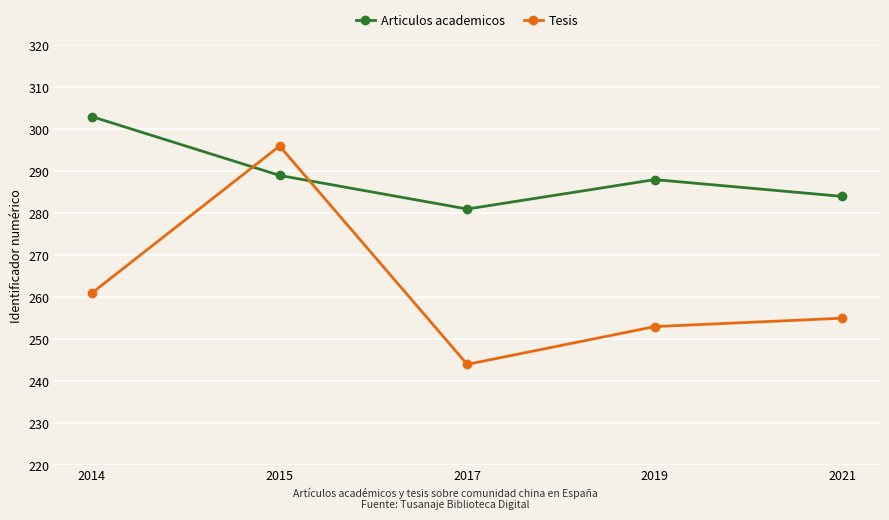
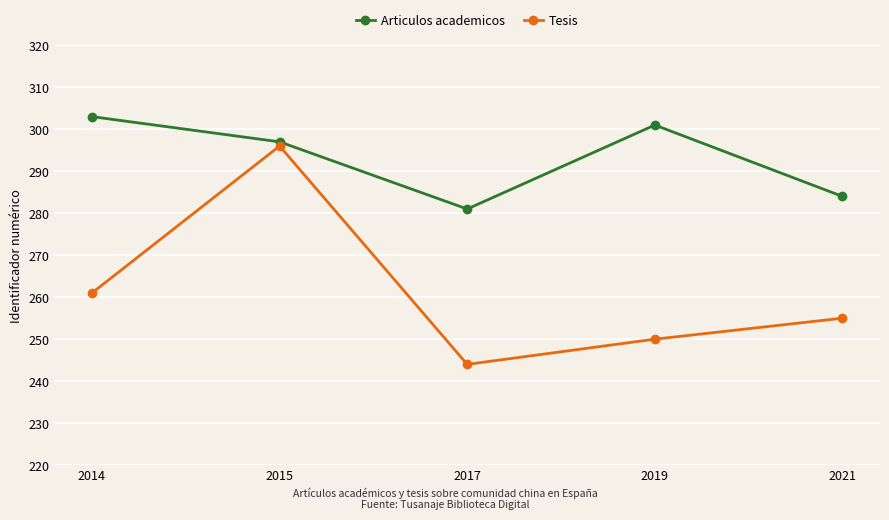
Articulos academicos, 2015: 289 -> 297
Articulos academicos, 2019: 288 -> 301
Tesis, 2019: 253 -> 250
